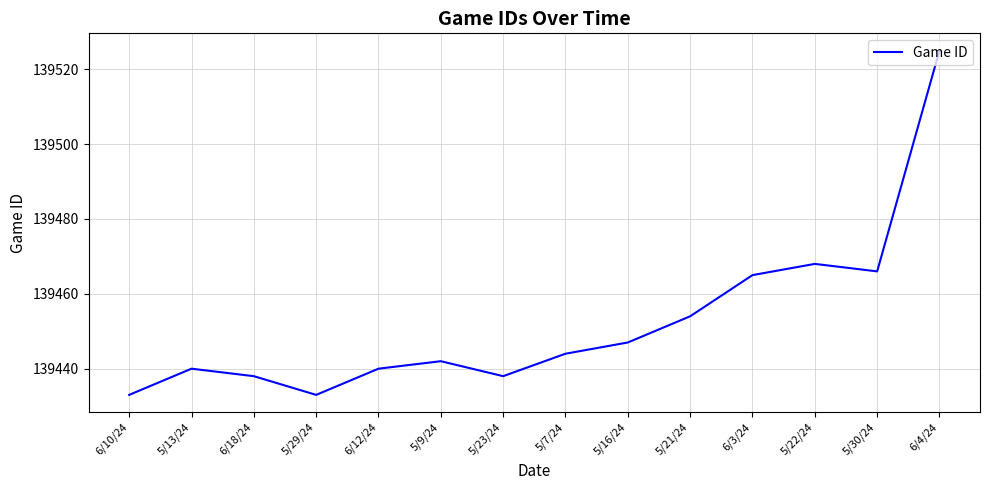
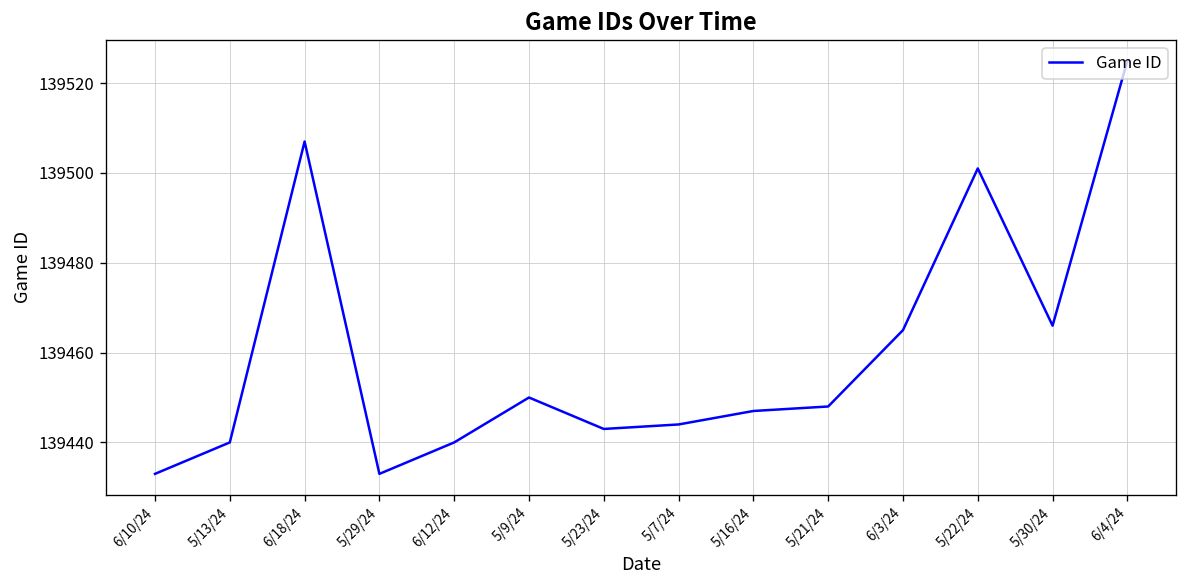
6/18/24: 139438 -> 139507
5/9/24: 139442 -> 139450
5/23/24: 139438 -> 139443
5/21/24: 139454 -> 139448
5/22/24: 139468 -> 139501
